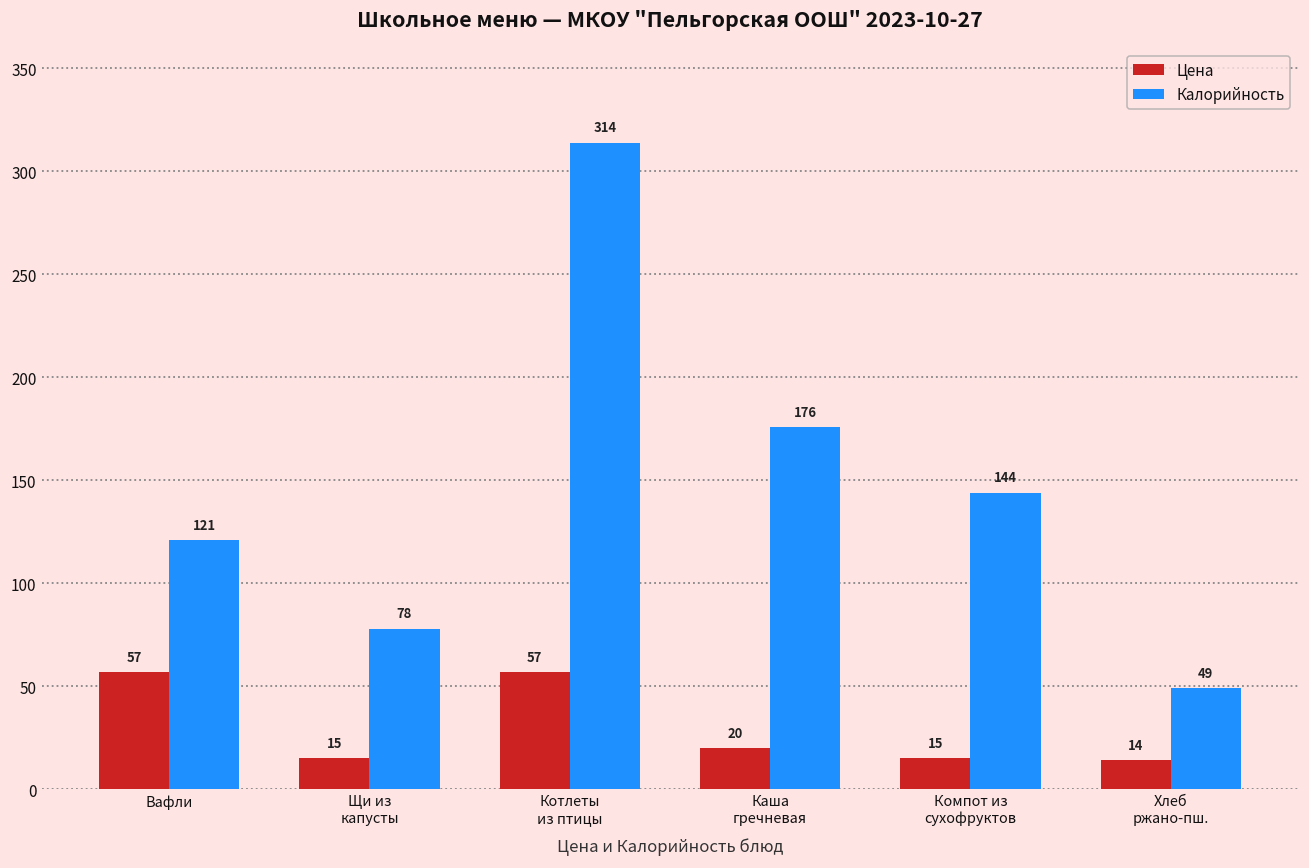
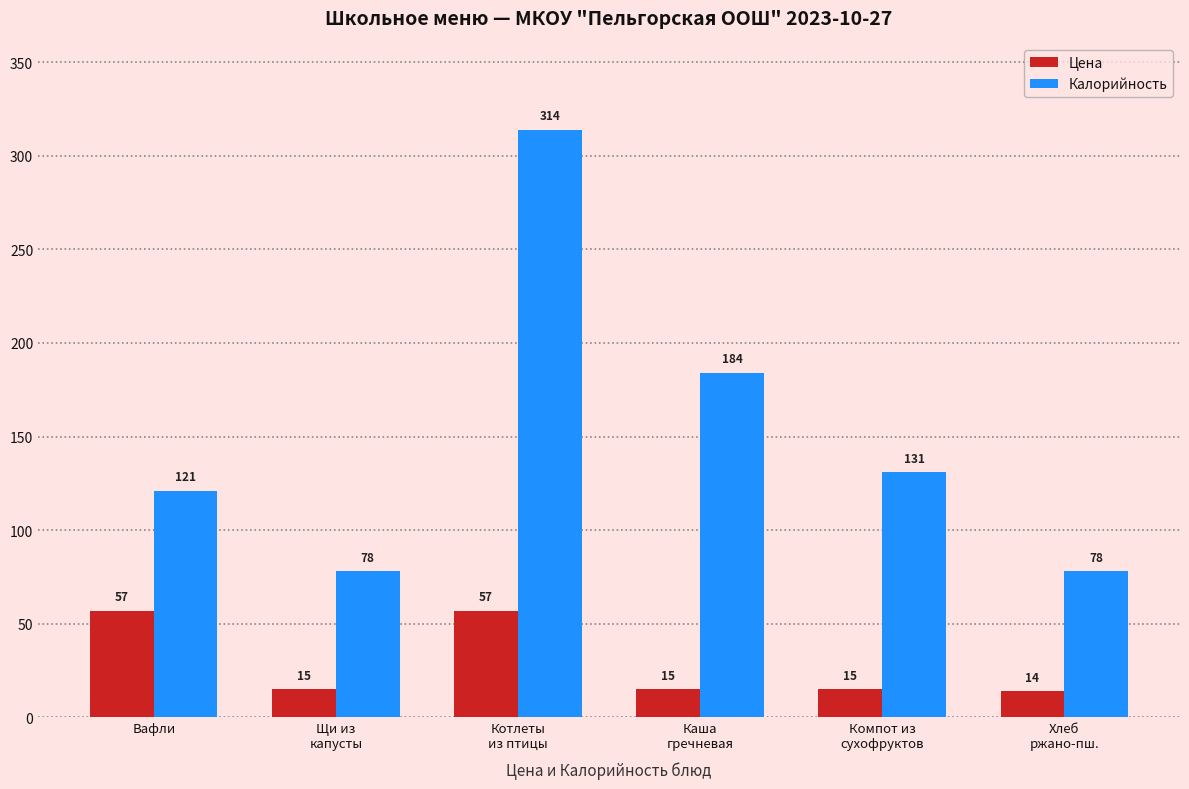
Цена, Каша гречневая: 20 -> 15
Калорийность, Каша гречневая: 176 -> 184
Калорийность, Компот из сухофруктов: 144 -> 131
Калорийность, Хлеб ржано-пш.: 49 -> 78
